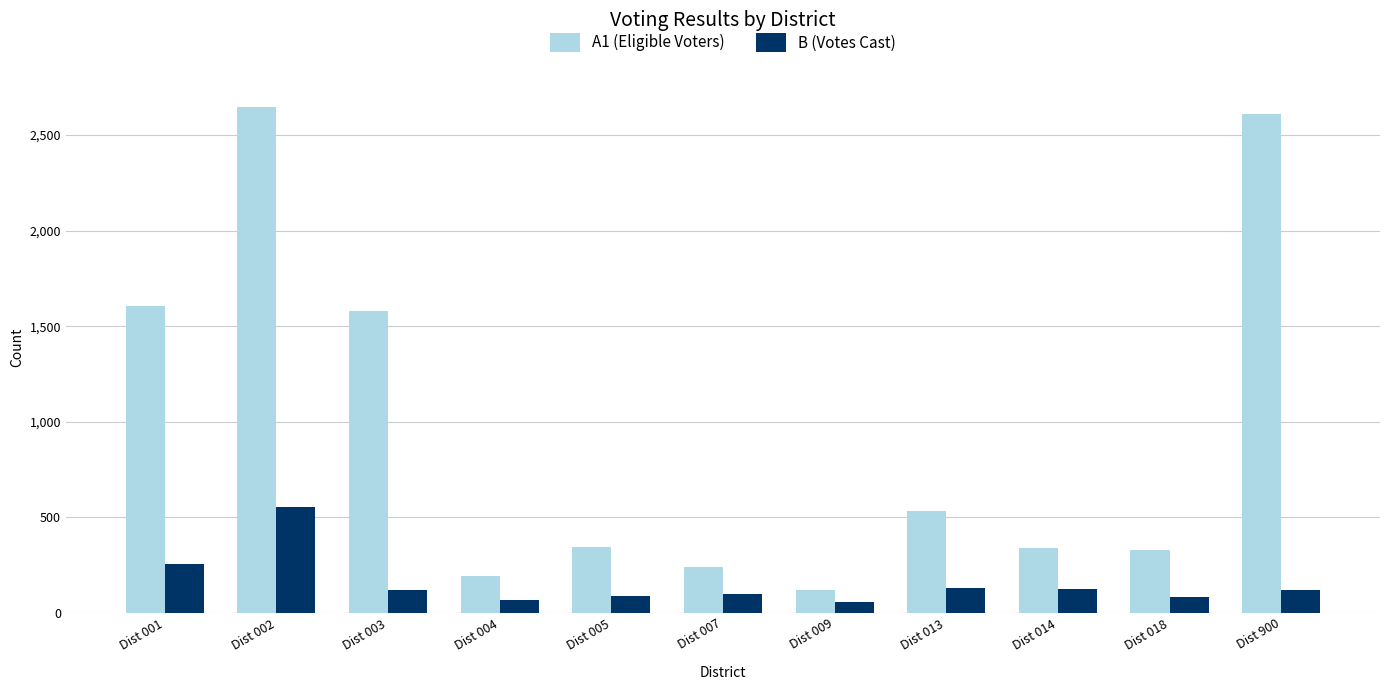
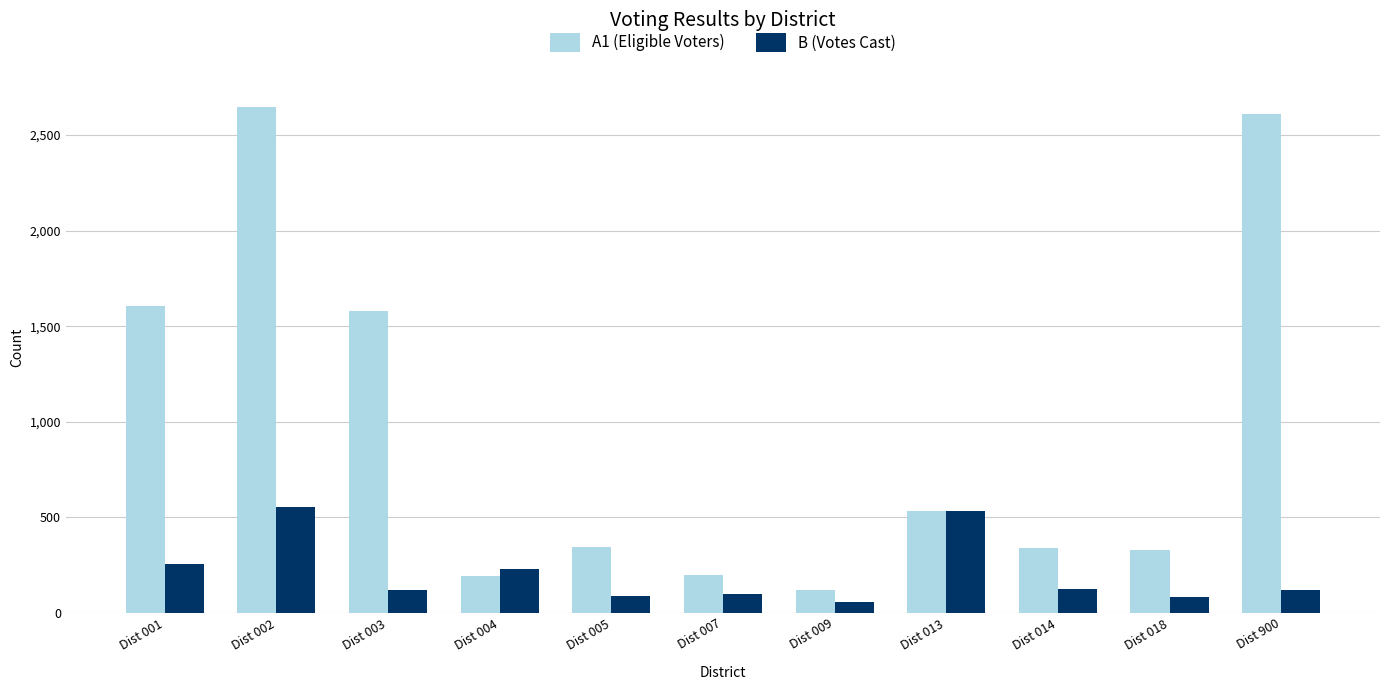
B (Votes Cast), Dist 004: 70 -> 230
A1 (Eligible Voters), Dist 007: 240 -> 200
B (Votes Cast), Dist 013: 130 -> 530
